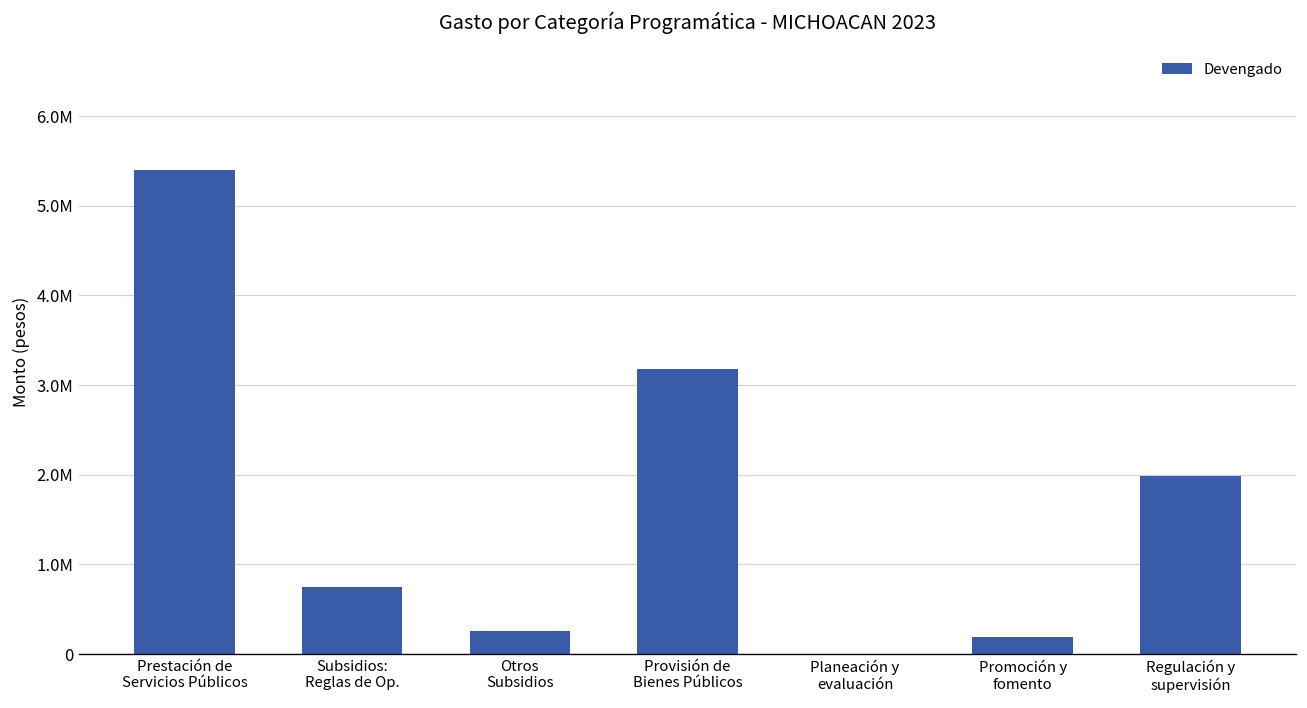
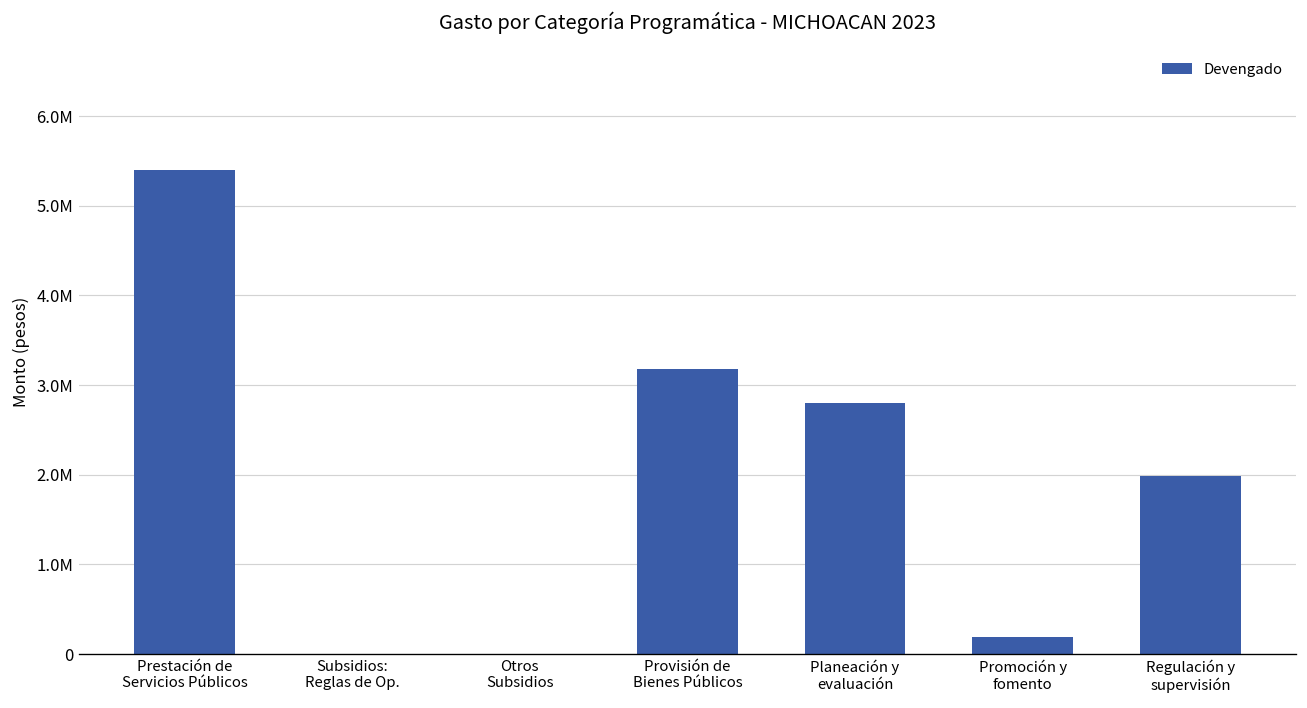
Subsidios: Reglas de Op.: 800000 -> 0
Otros Subsidios: 300000 -> 0
Planeación y evaluación: 0 -> 2800000
